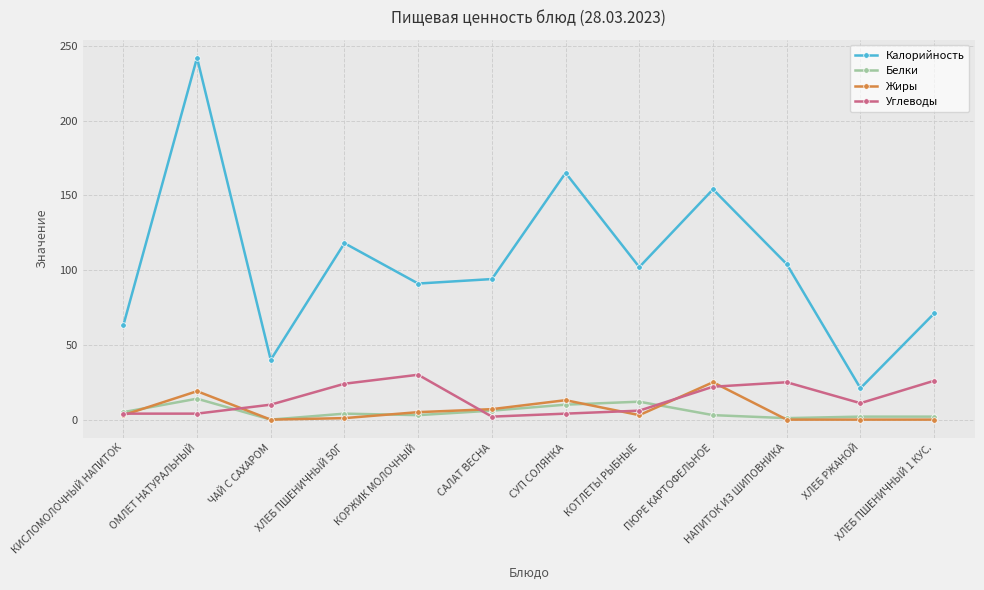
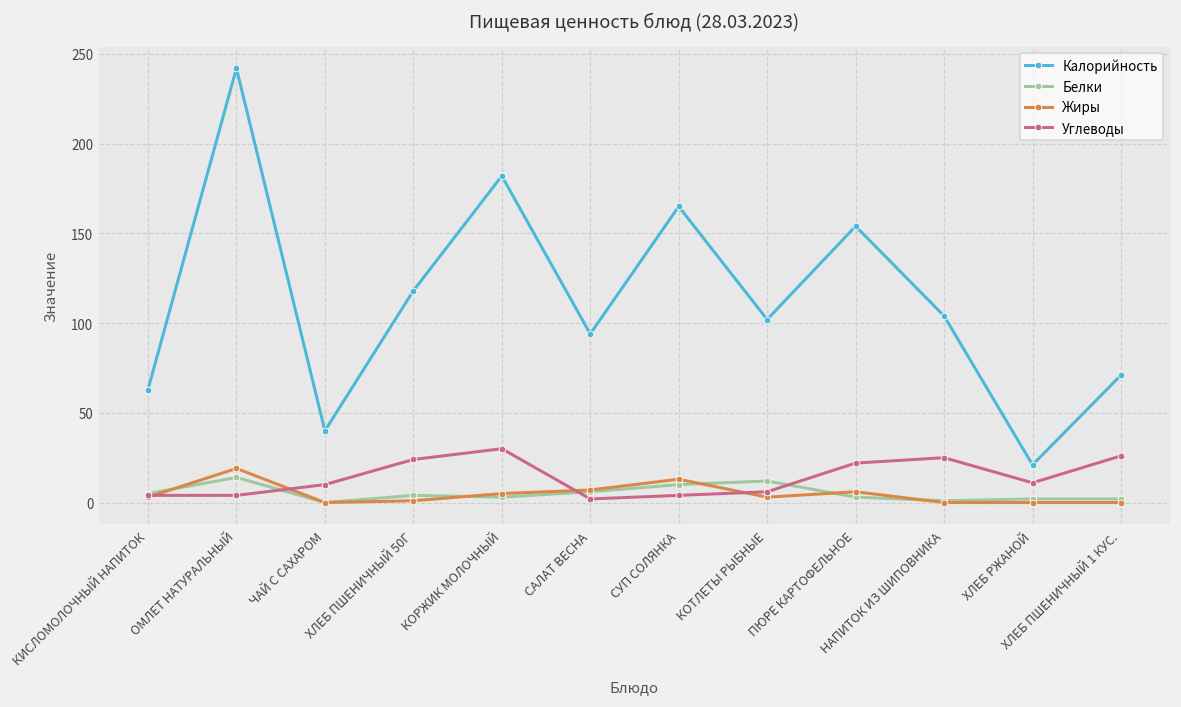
Калорийность, КОРЖИК МОЛОЧНЫЙ: 91 -> 182
Жиры, ПЮРЕ КАРТОФЕЛЬНОЕ: 25 -> 6
